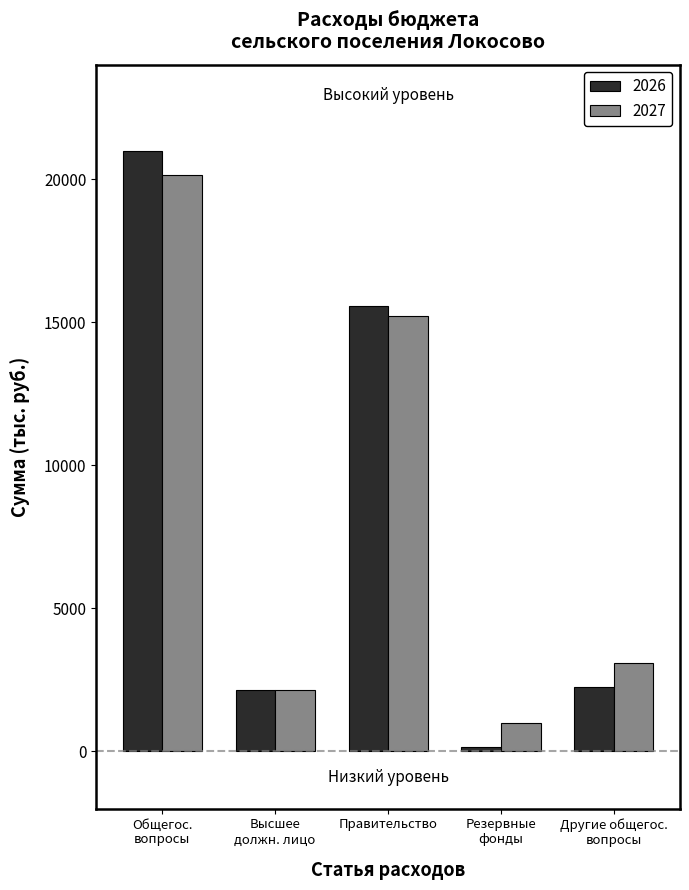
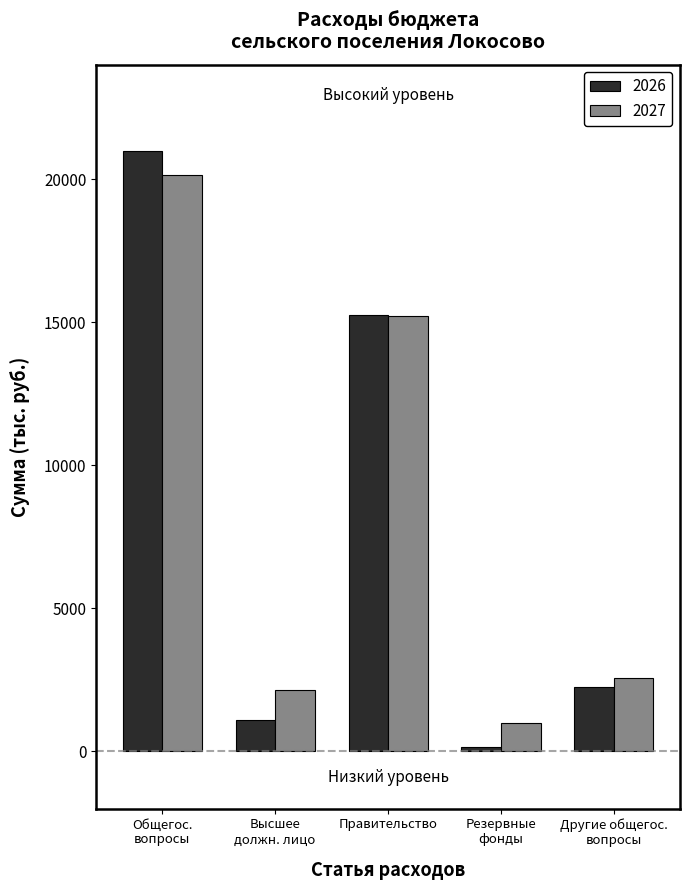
2026, Высшее должн. лицо: 2100 -> 1100
2026, Правительство: 15600 -> 15300
2027, Другие общегос. вопросы: 3100 -> 2600
